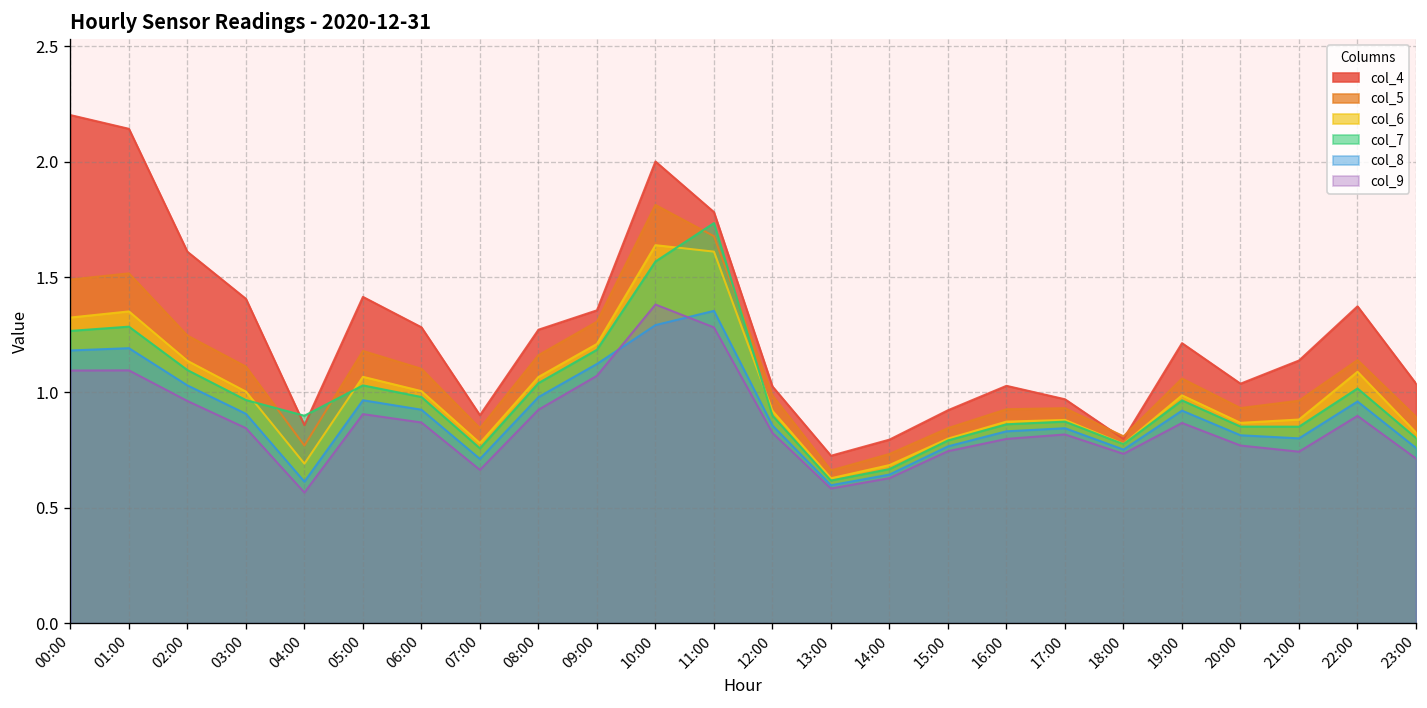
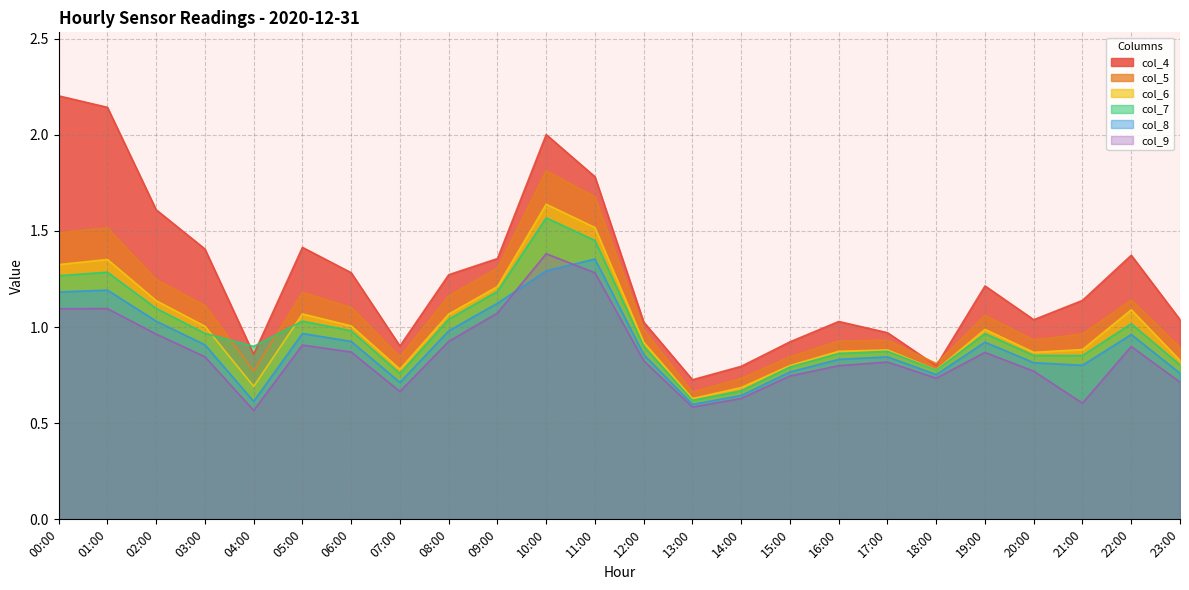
col_6, 11:00: 1.61 -> 1.52
col_7, 11:00: 1.73 -> 1.45
col_9, 21:00: 0.74 -> 0.60
